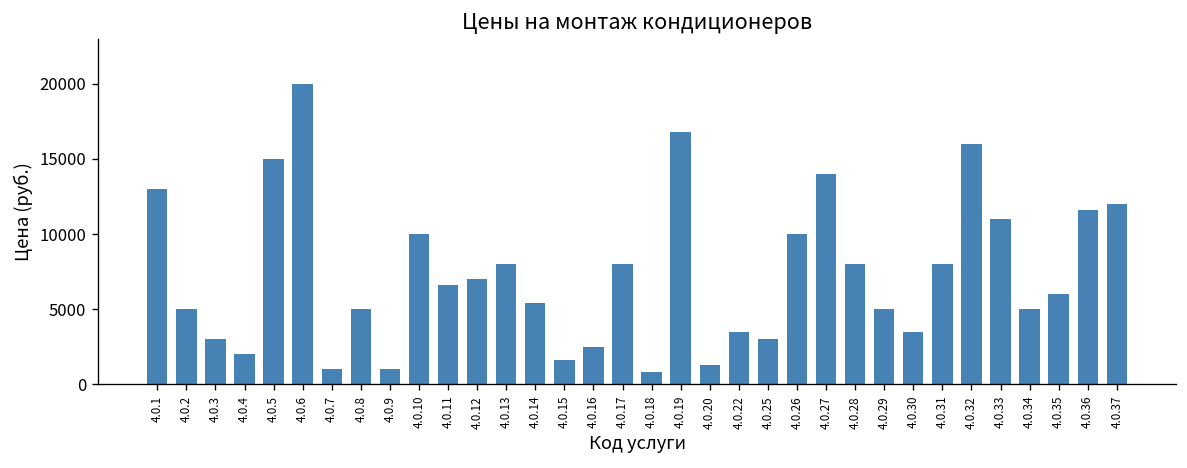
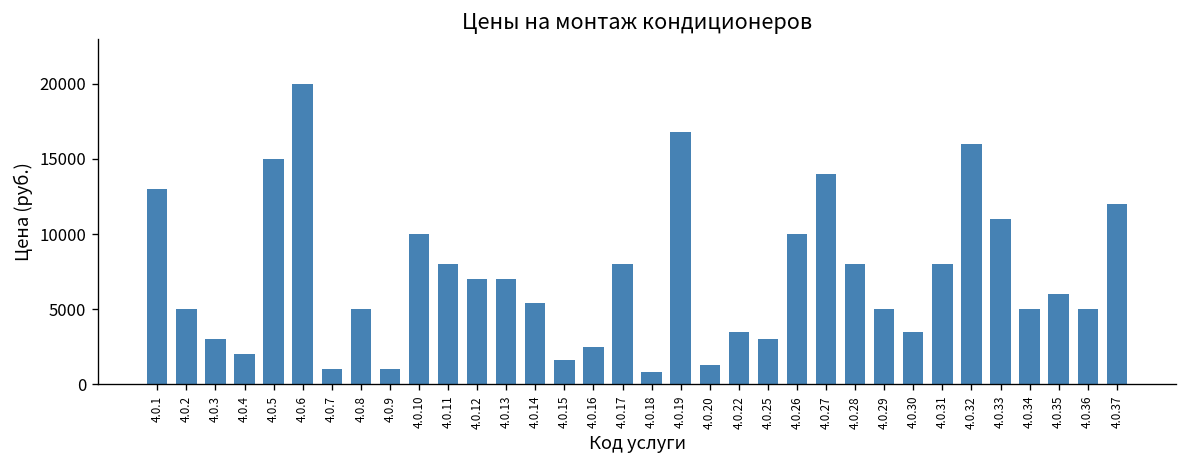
4.0.11: 6600 -> 8000
4.0.13: 8000 -> 7000
4.0.36: 11600 -> 5000
